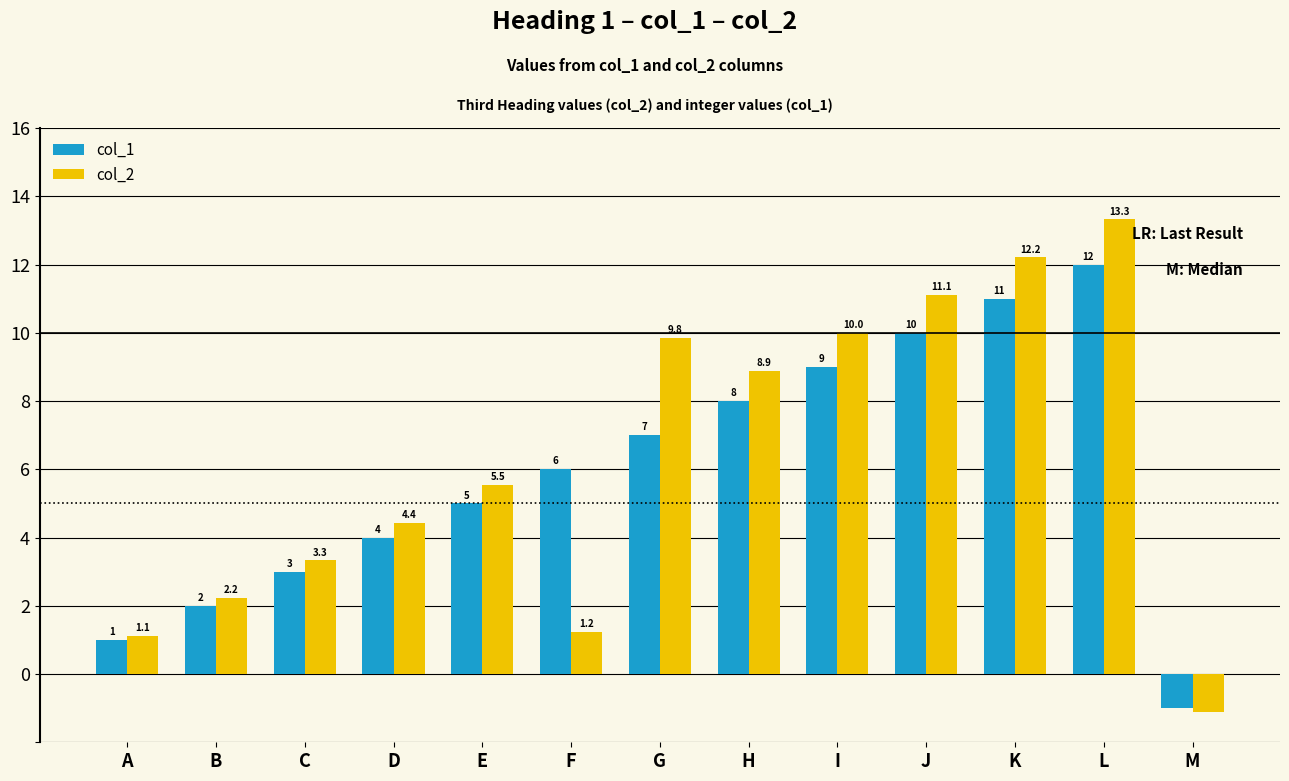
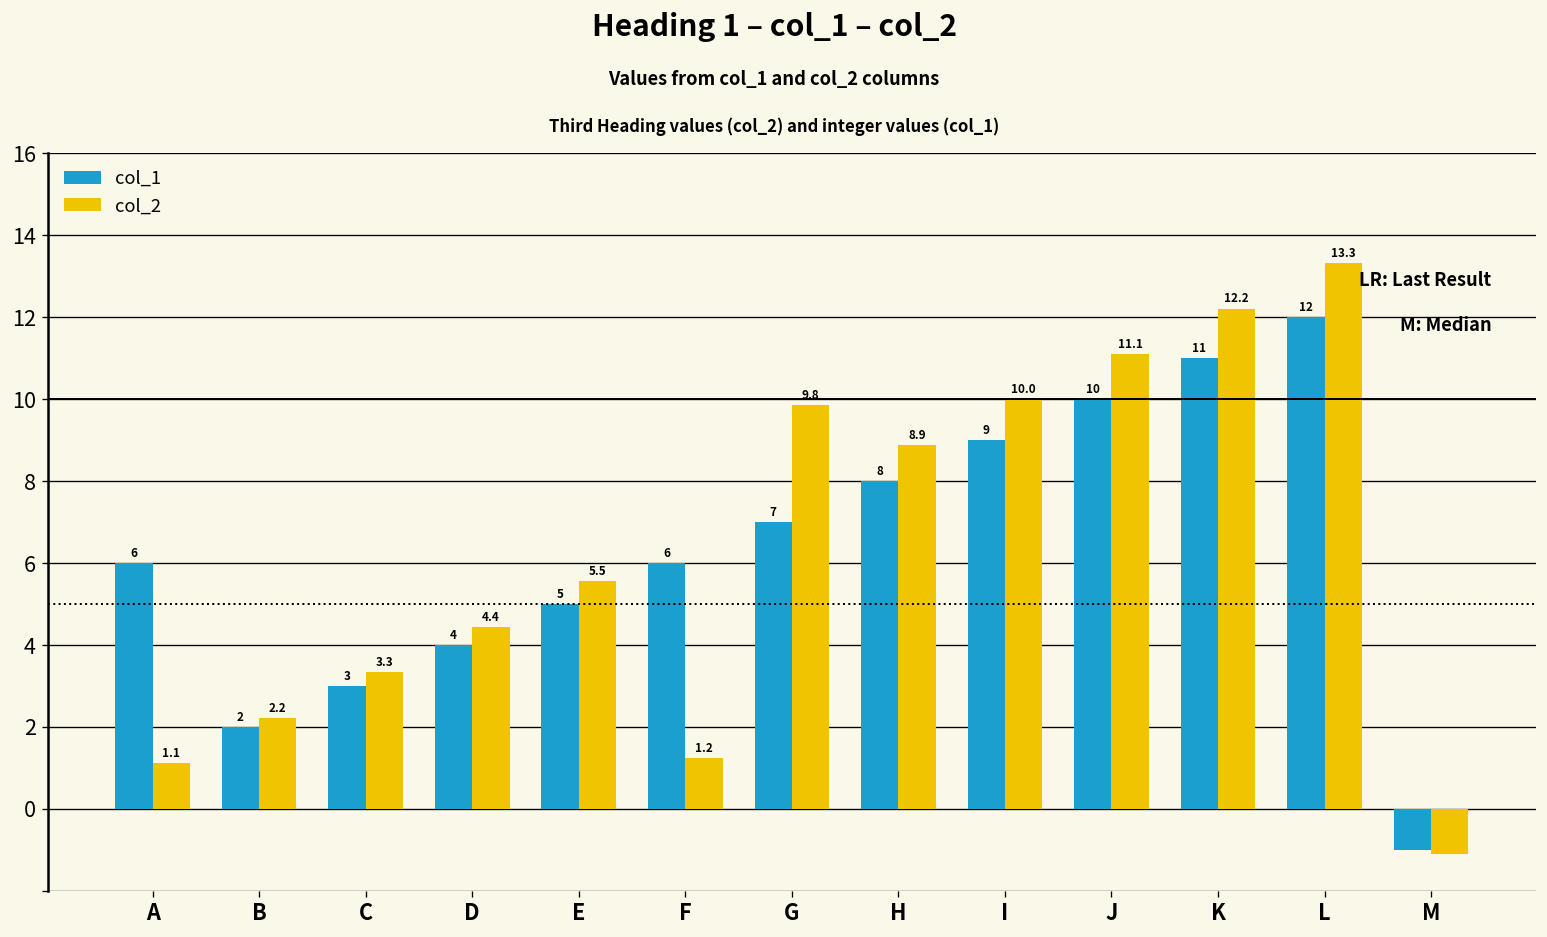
col_1, A: 1 -> 6
